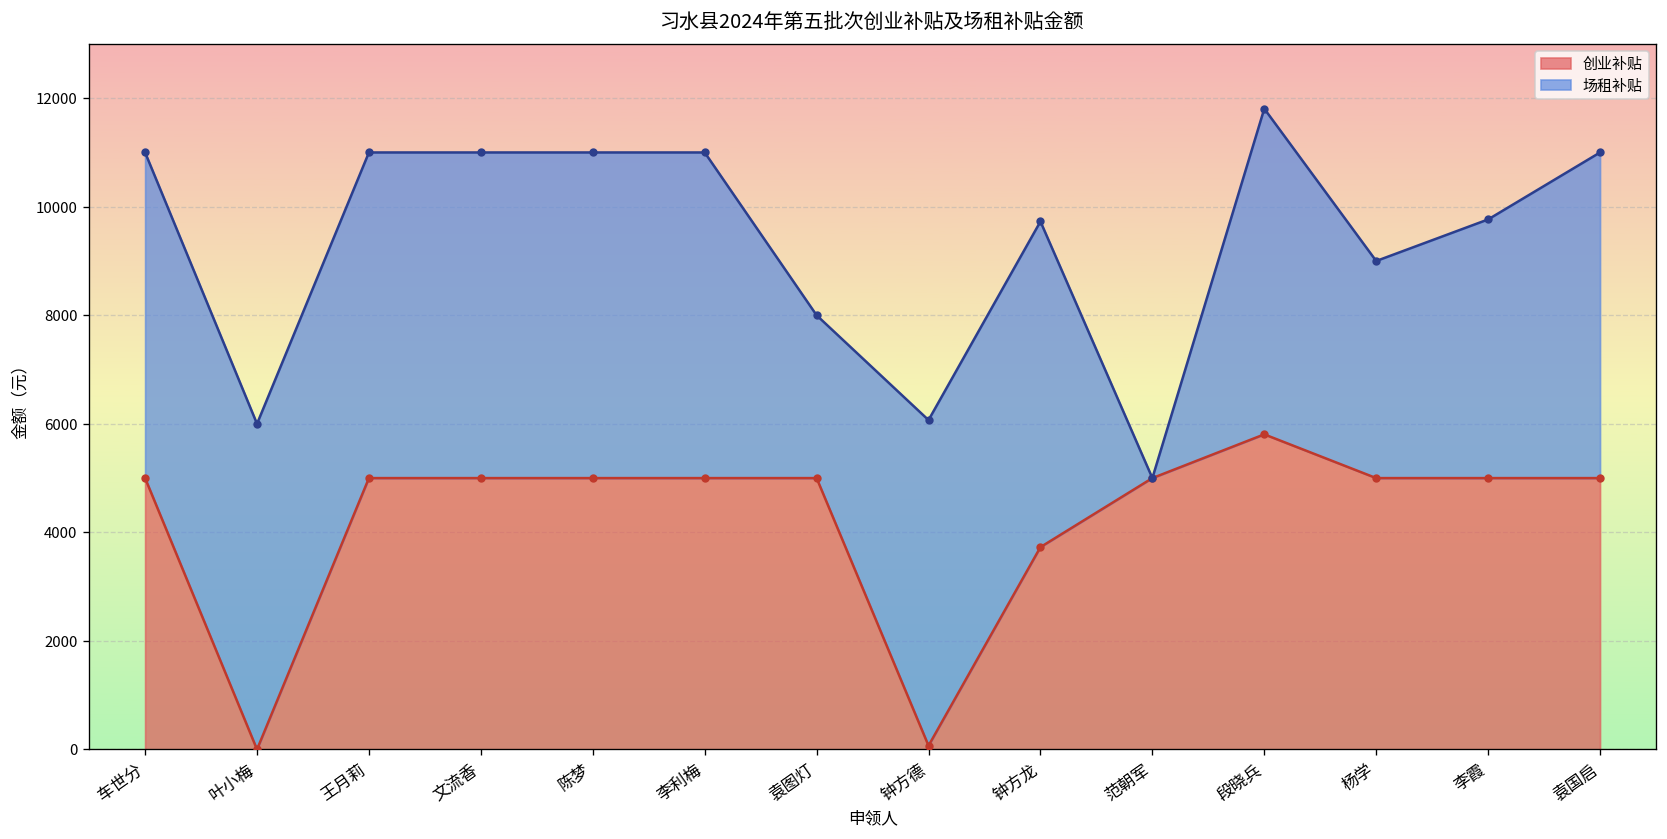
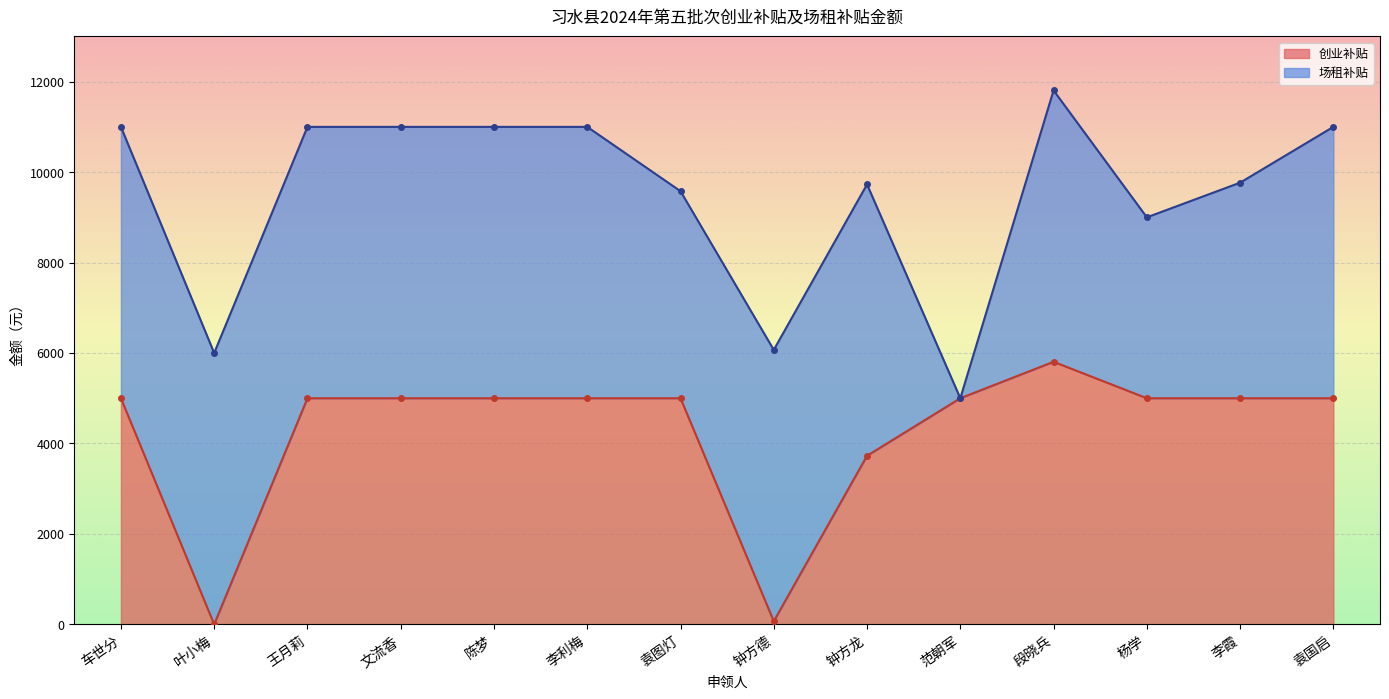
场租补贴, 袁图灯: 3000 -> 4600
